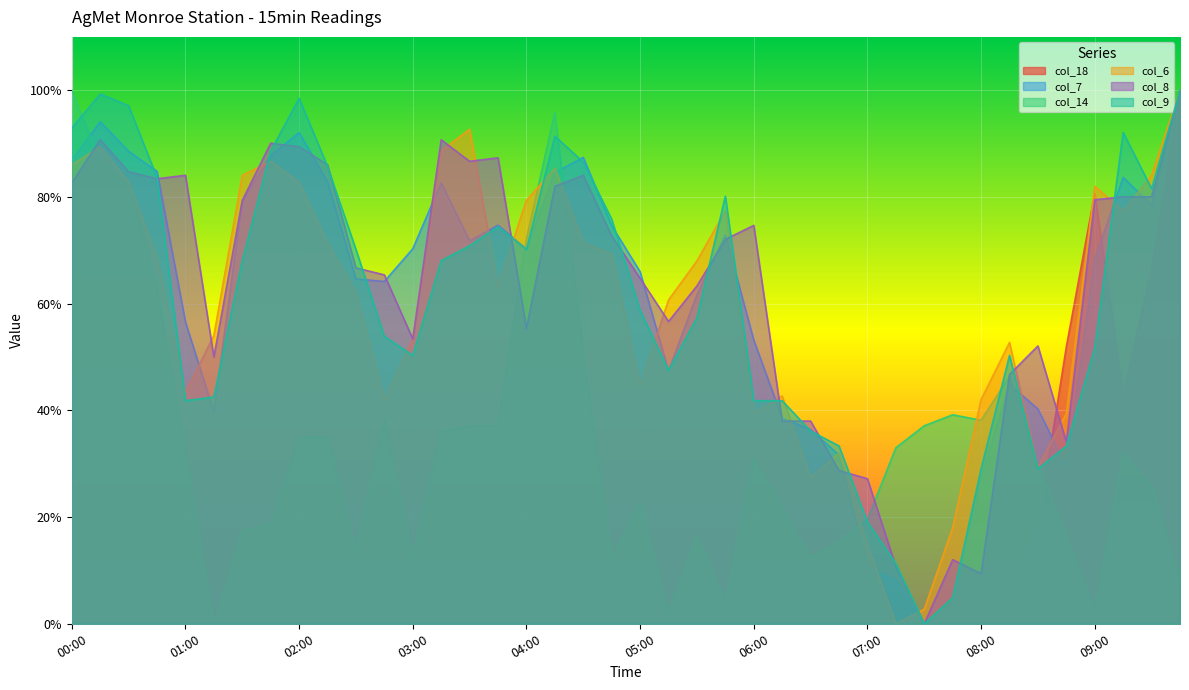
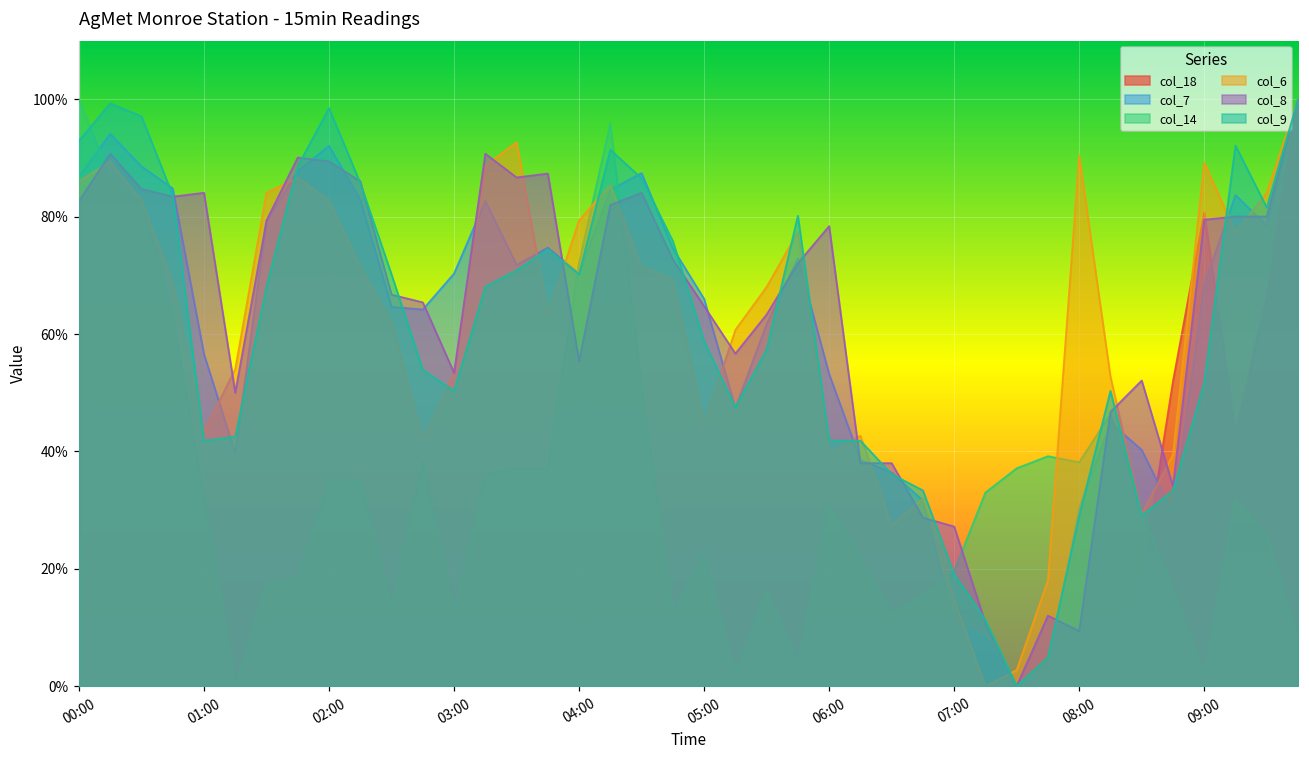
col_8, 06:00: 75% -> 78%
col_7, 08:00: 27% -> 30%
col_6, 08:00: 42% -> 90%
col_6, 09:00: 82% -> 89%
